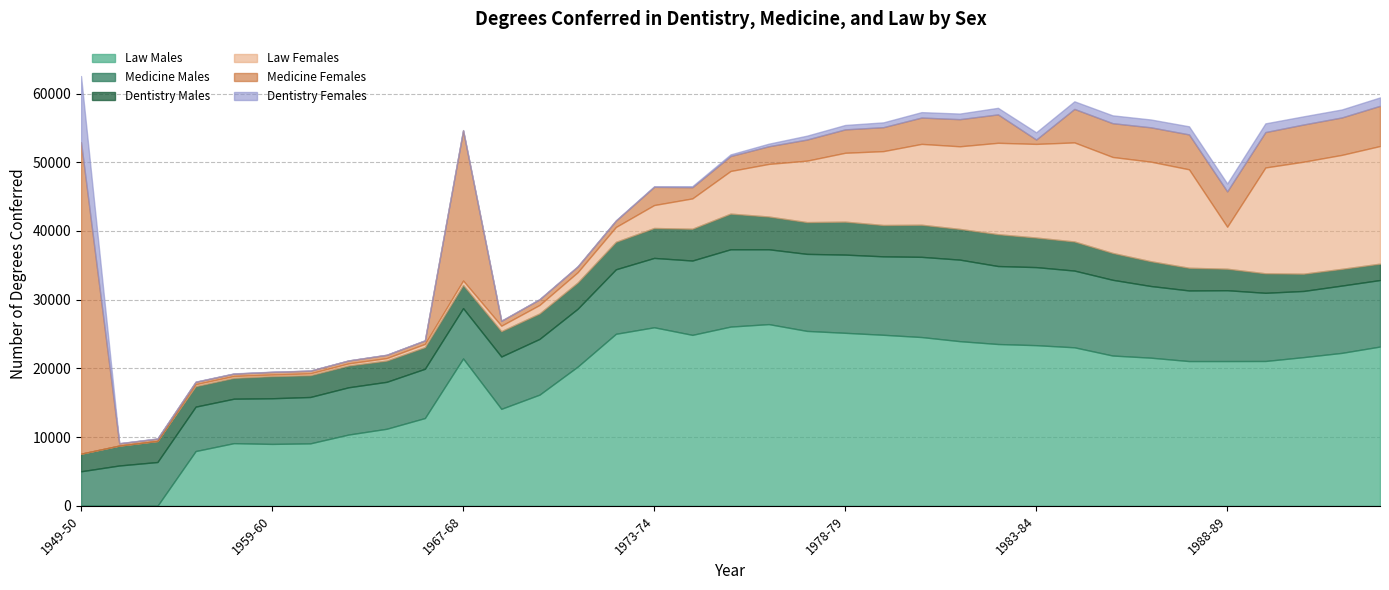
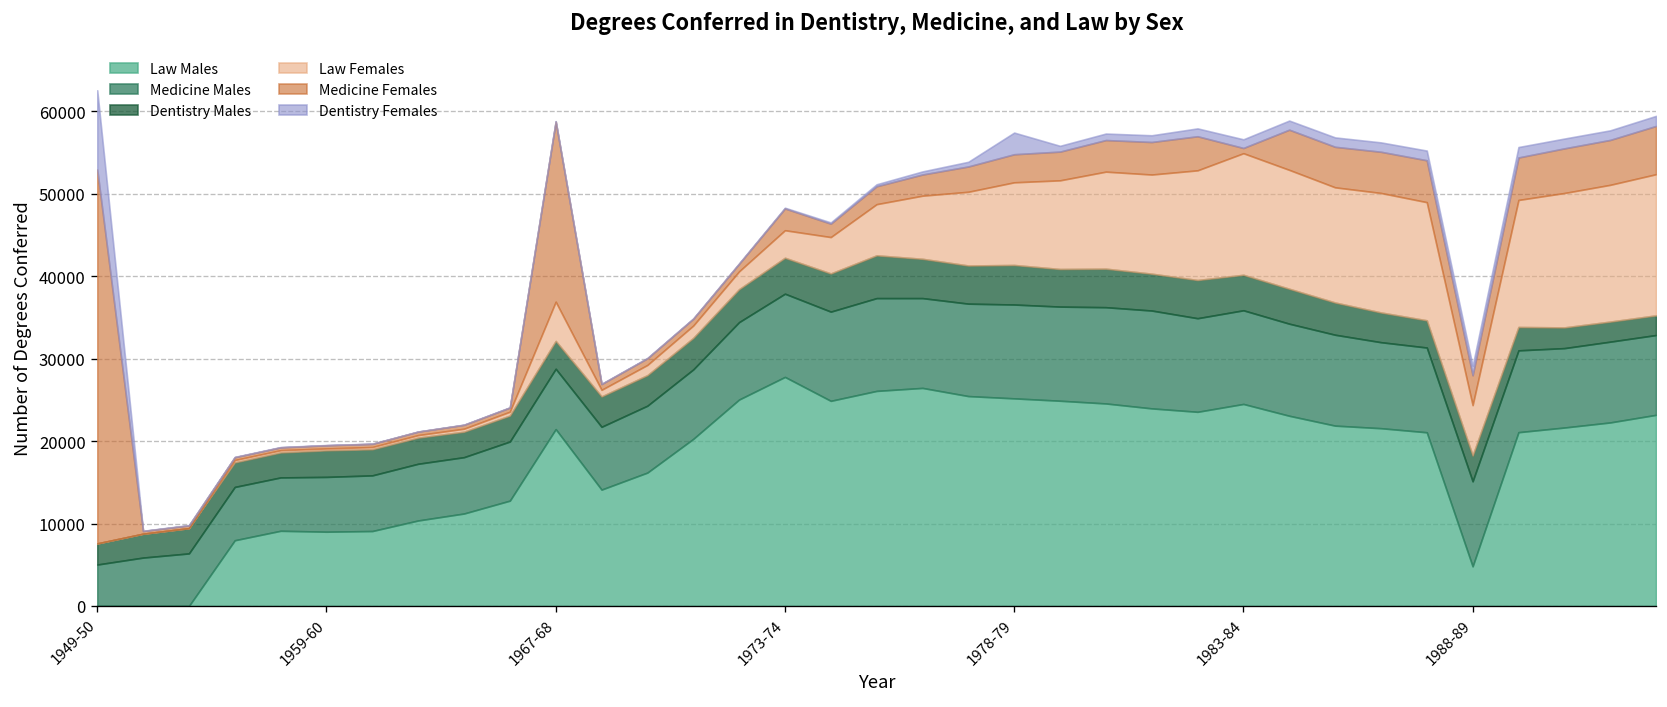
Law Females, 1967-68: 1000 -> 5000
Law Males, 1973-74: 26000 -> 28000
Dentistry Females, 1978-79: 1000 -> 3000
Law Males, 1983-84: 23000 -> 25000
Law Females, 1983-84: 14000 -> 15000
Law Males, 1988-89: 21000 -> 5000
Medicine Females, 1988-89: 5000 -> 4000
